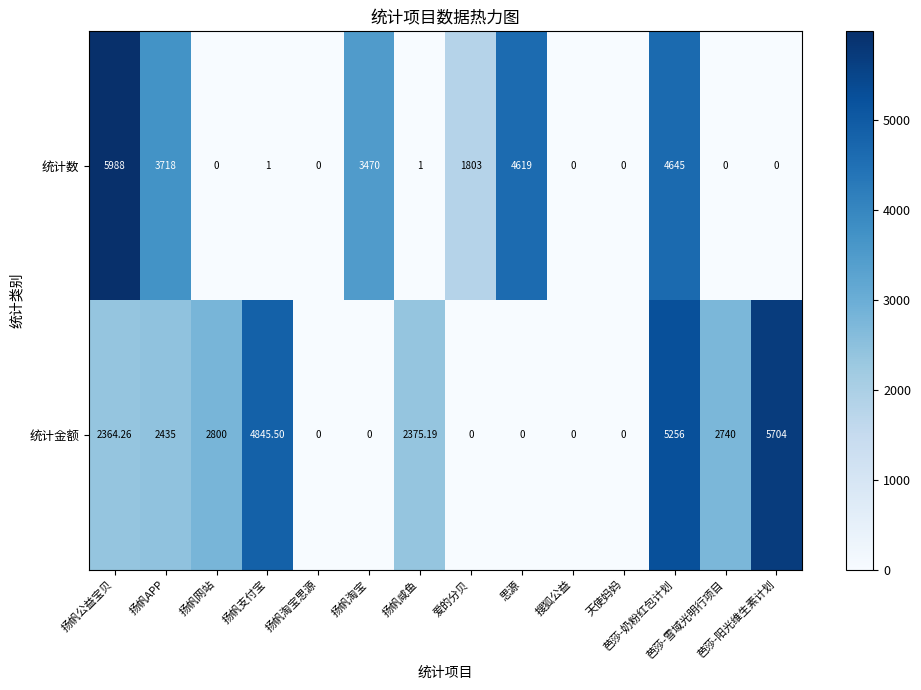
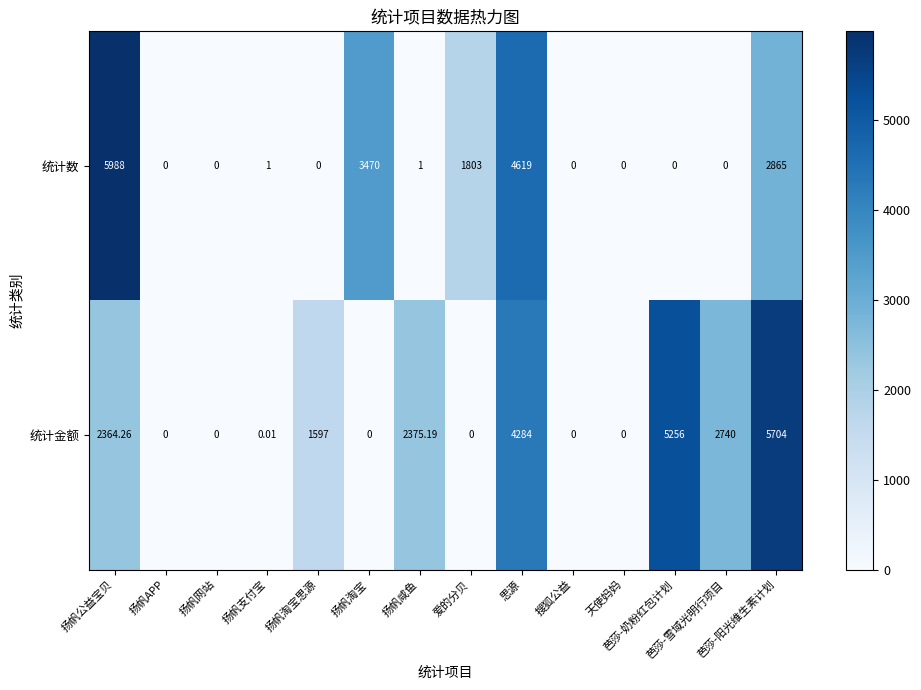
统计数, 扬帆APP: 3718 -> 0
统计数, 芭莎-奶粉红包计划: 4645 -> 0
统计数, 芭莎-阳光维生素计划: 0 -> 2865
统计金额, 扬帆APP: 2435 -> 0
统计金额, 扬帆网站: 2800 -> 0
统计金额, 扬帆支付宝: 4845.50 -> 0.01
统计金额, 扬帆淘宝思源: 0 -> 1597
统计金额, 思源: 0 -> 4284
